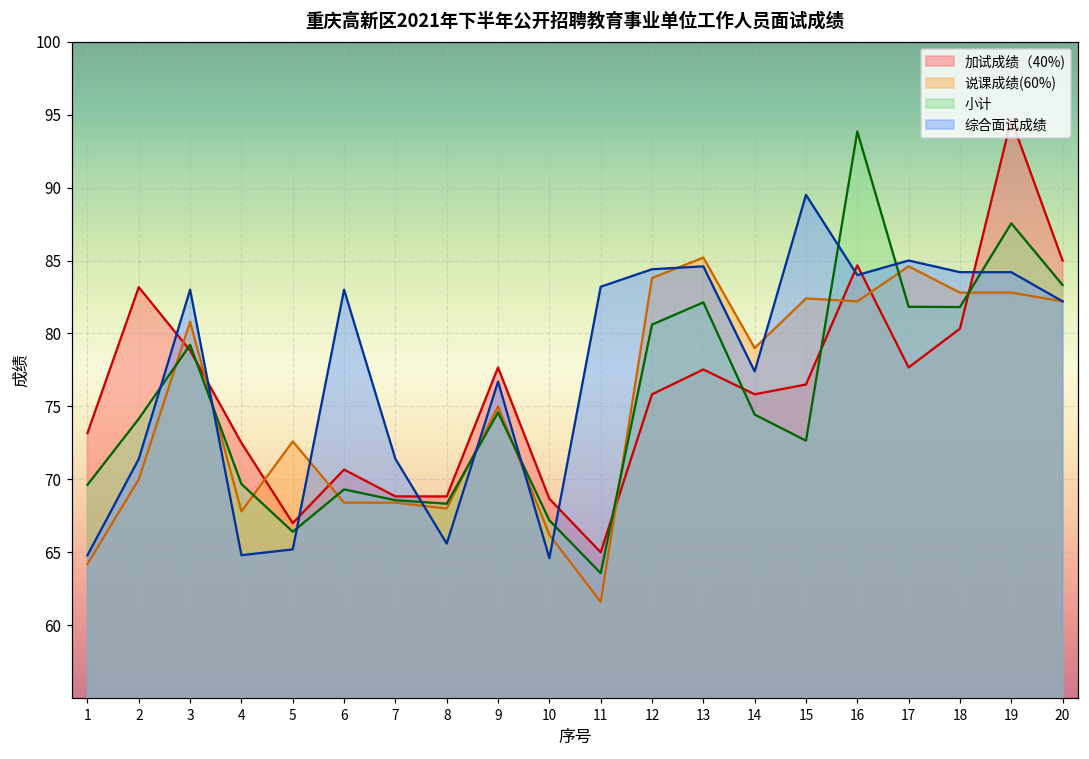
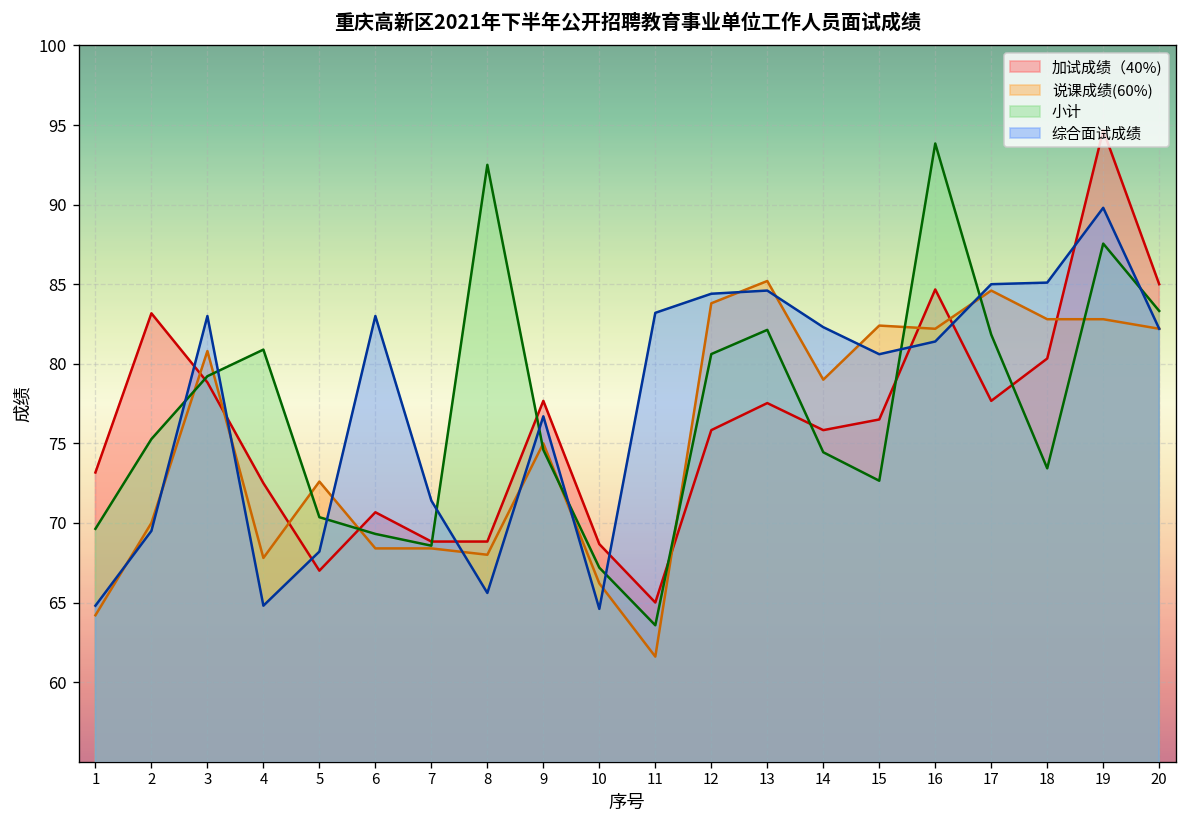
小计, 2: 74.2 -> 75.3
综合面试成绩, 2: 71.4 -> 69.5
小计, 4: 69.7 -> 80.9
小计, 5: 66.4 -> 70.4
综合面试成绩, 5: 65.2 -> 68.2
小计, 8: 68.3 -> 92.5
综合面试成绩, 14: 77.4 -> 82.3
综合面试成绩, 15: 89.5 -> 80.6
综合面试成绩, 16: 84.0 -> 81.4
小计, 18: 81.8 -> 73.4
综合面试成绩, 18: 84.2 -> 85.1
综合面试成绩, 19: 84.2 -> 89.8
